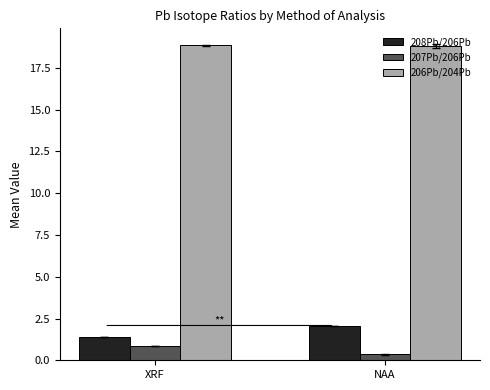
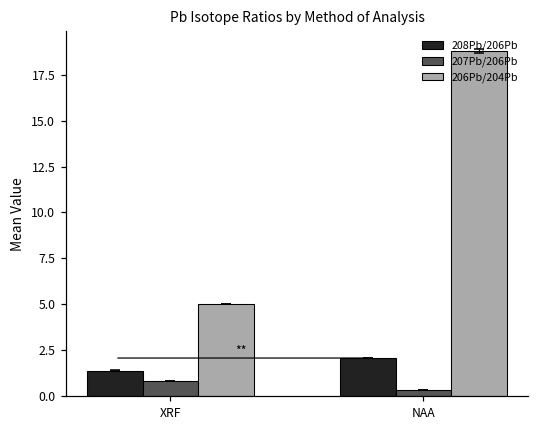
206Pb/204Pb, XRF: 18.9 -> 5.0
